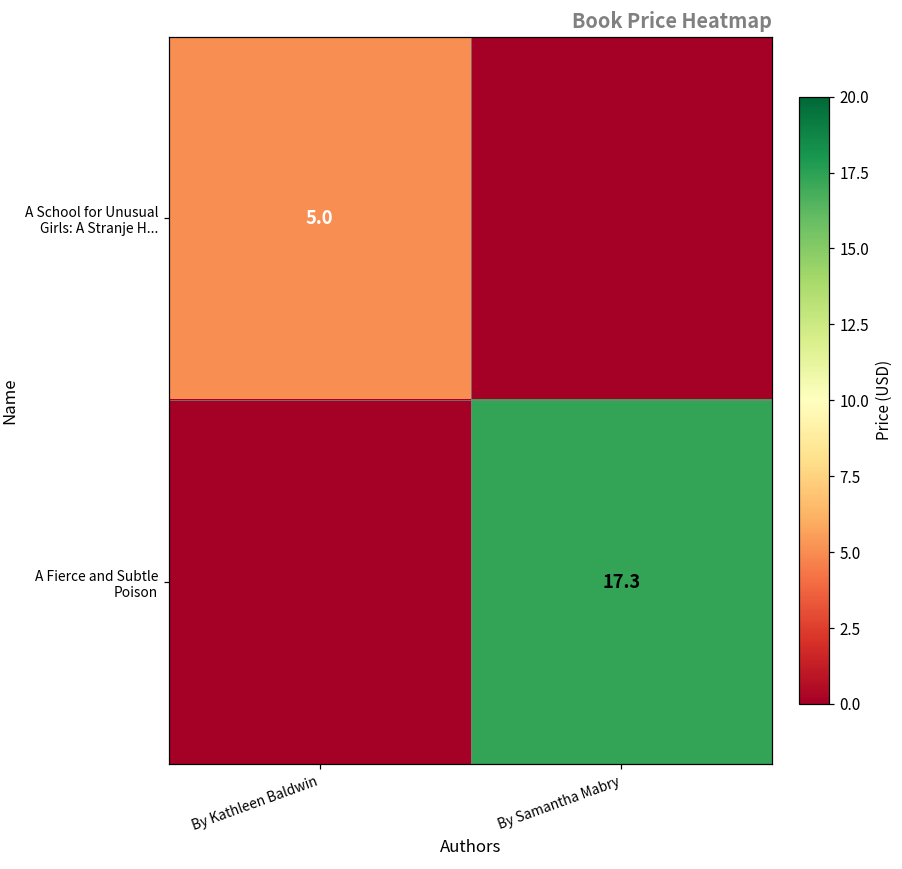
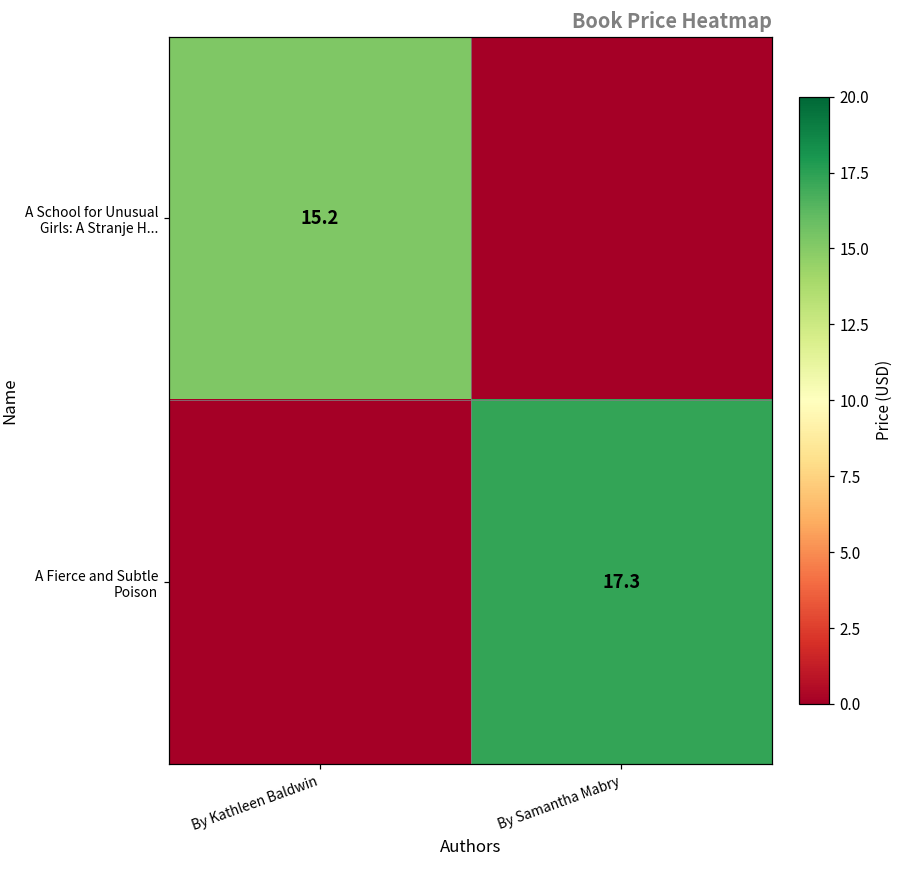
A School for Unusual Girls: A Stranje H..., By Kathleen Baldwin: 5.0 -> 15.2
